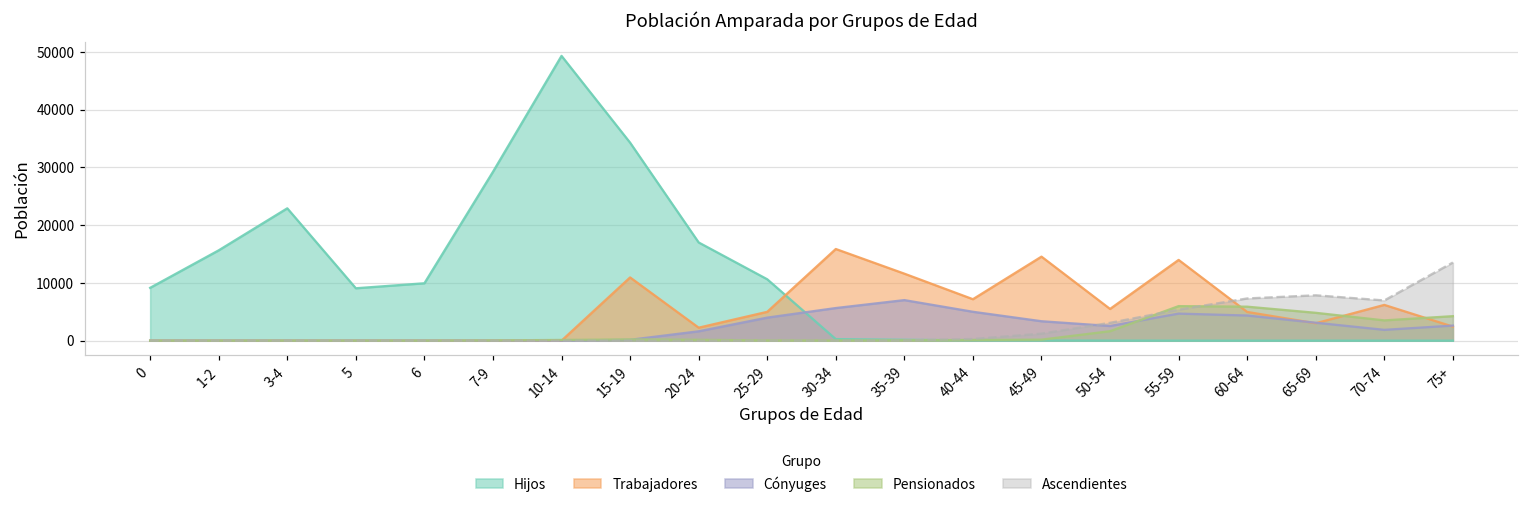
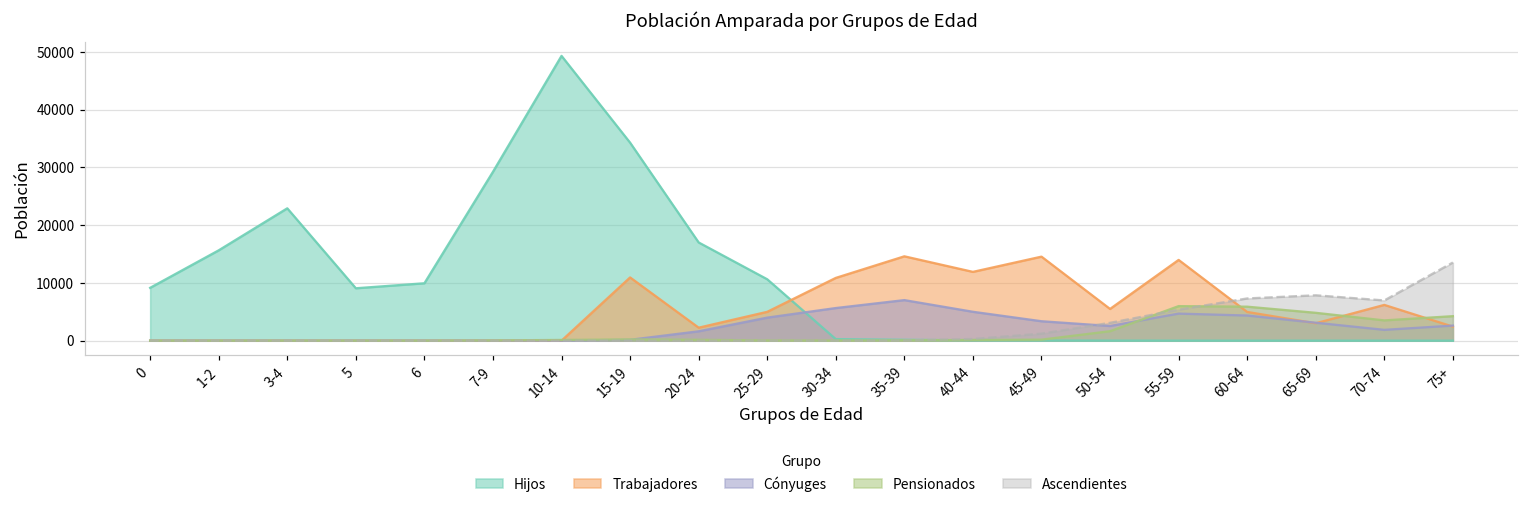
Trabajadores, 30-34: 16000 -> 11000
Trabajadores, 35-39: 12000 -> 15000
Trabajadores, 40-44: 7000 -> 12000
